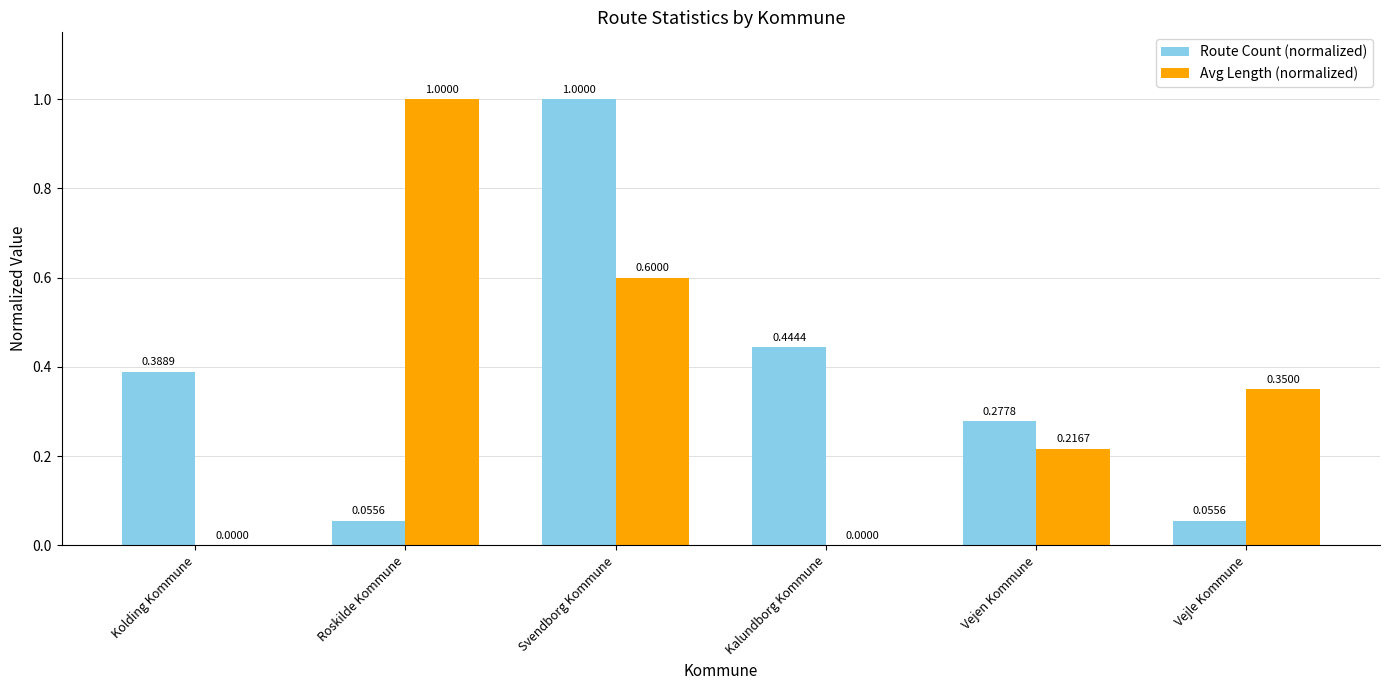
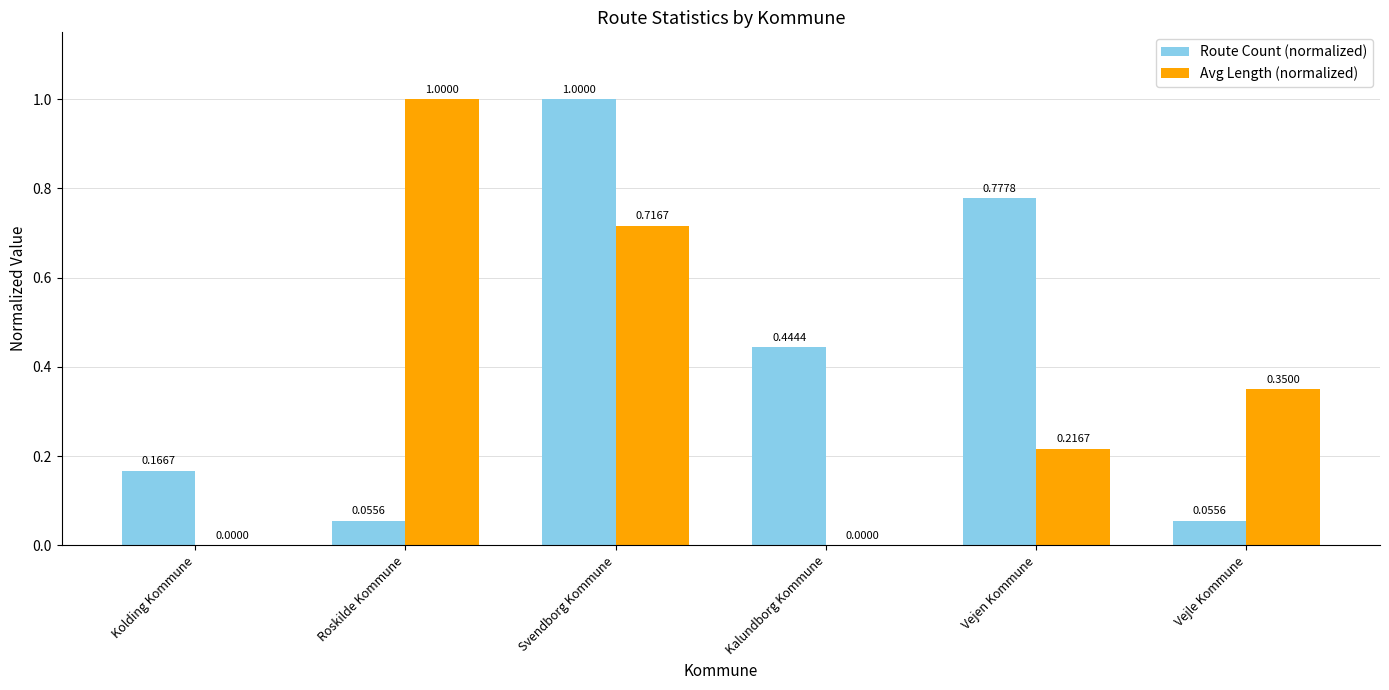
Route Count (normalized), Kolding Kommune: 0.3889 -> 0.1667
Avg Length (normalized), Svendborg Kommune: 0.6000 -> 0.7167
Route Count (normalized), Vejen Kommune: 0.2778 -> 0.7778
